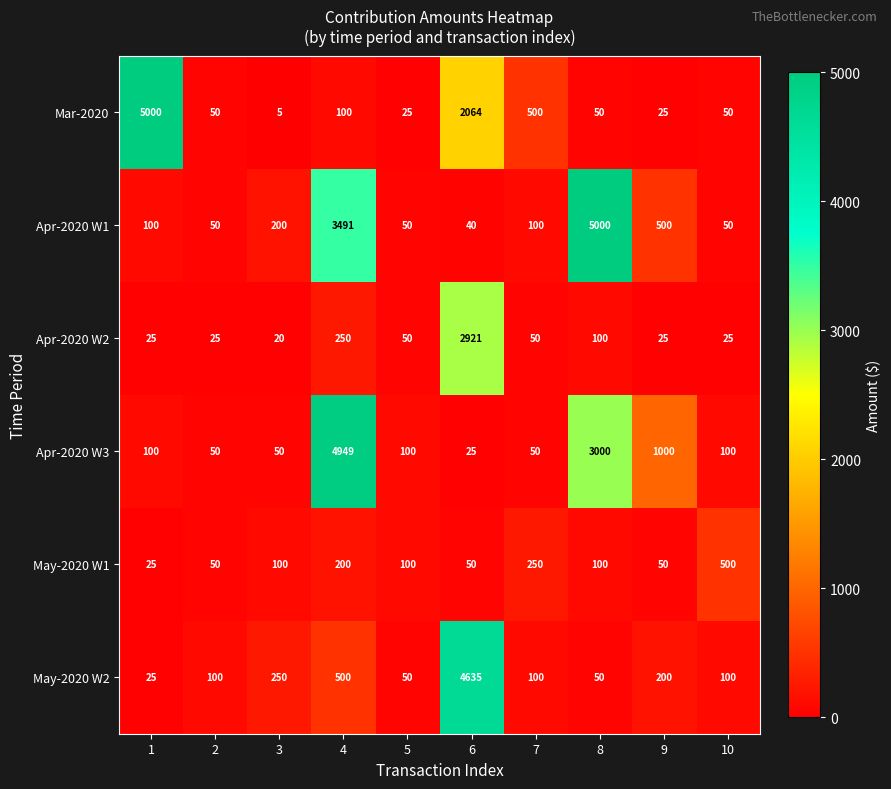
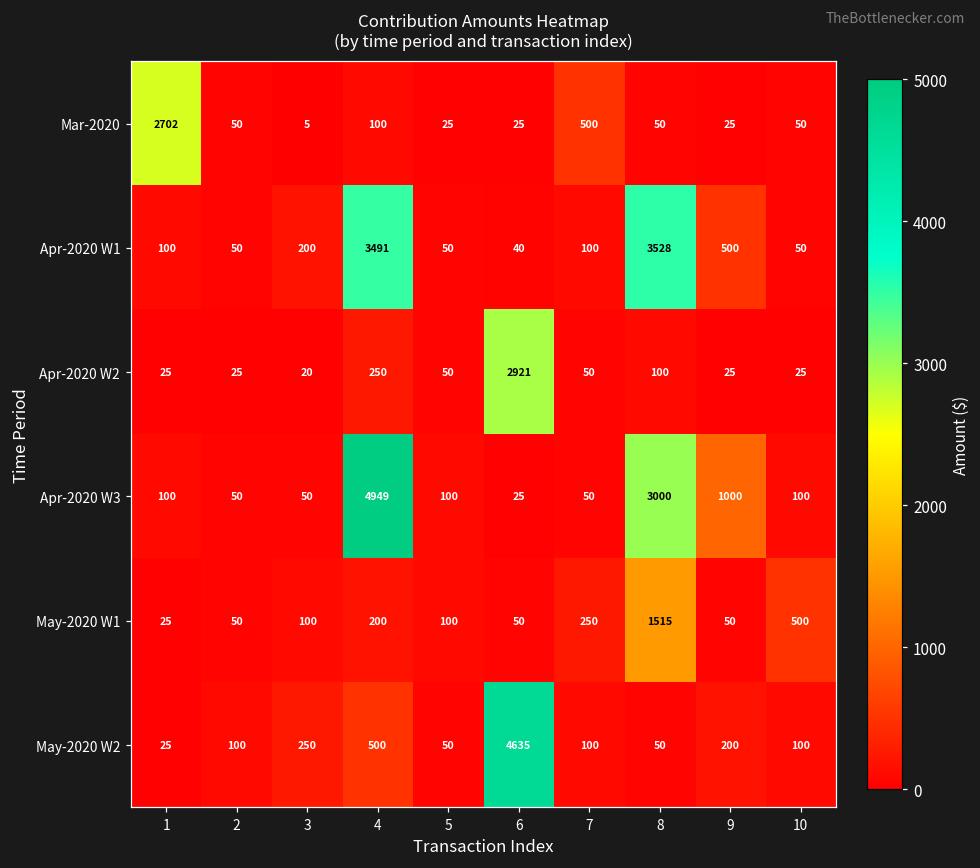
Mar-2020, 1: 5000 -> 2702
Mar-2020, 6: 2064 -> 25
Apr-2020 W1, 8: 5000 -> 3528
May-2020 W1, 8: 100 -> 1515
